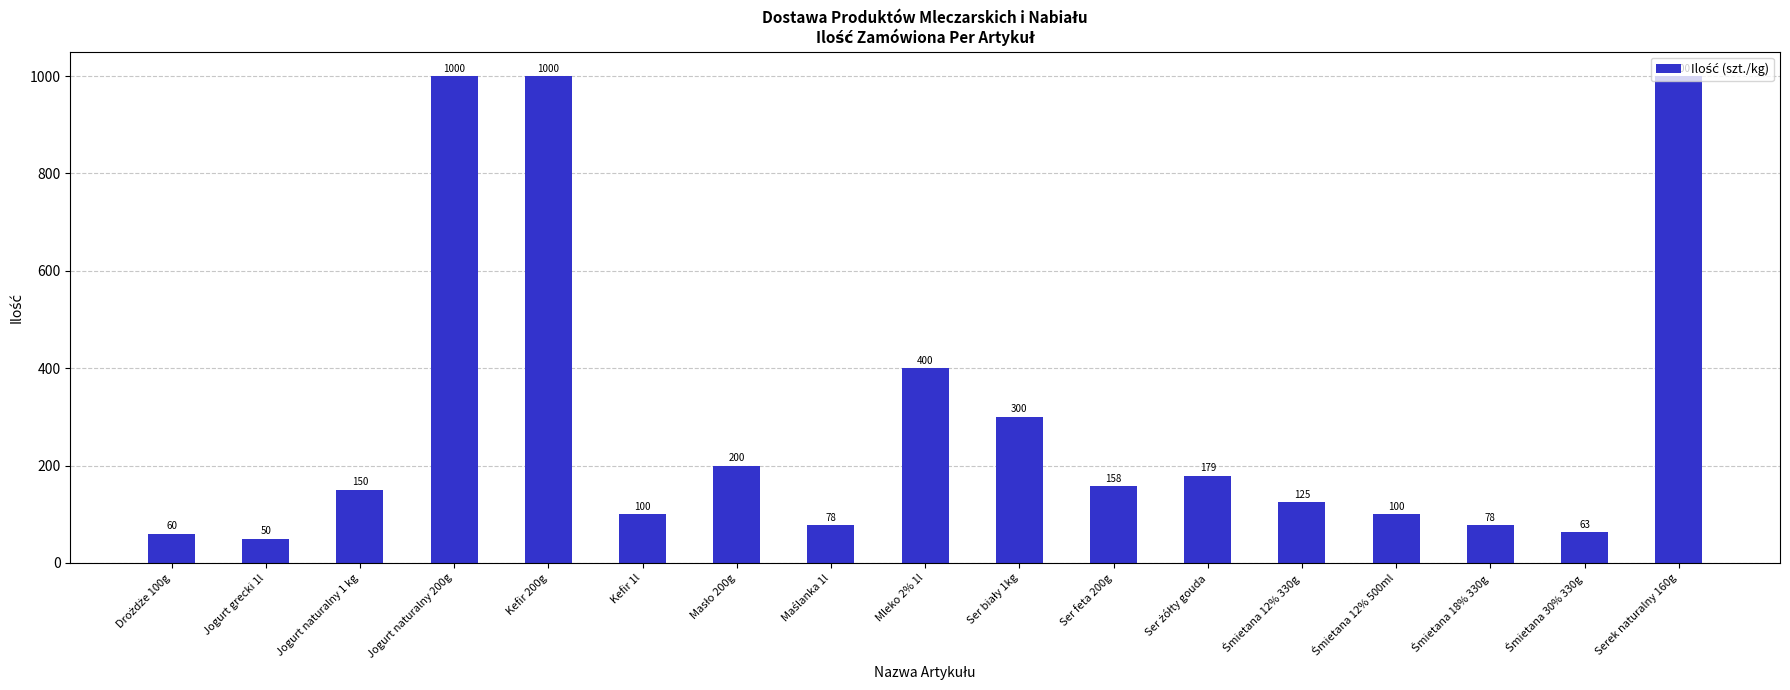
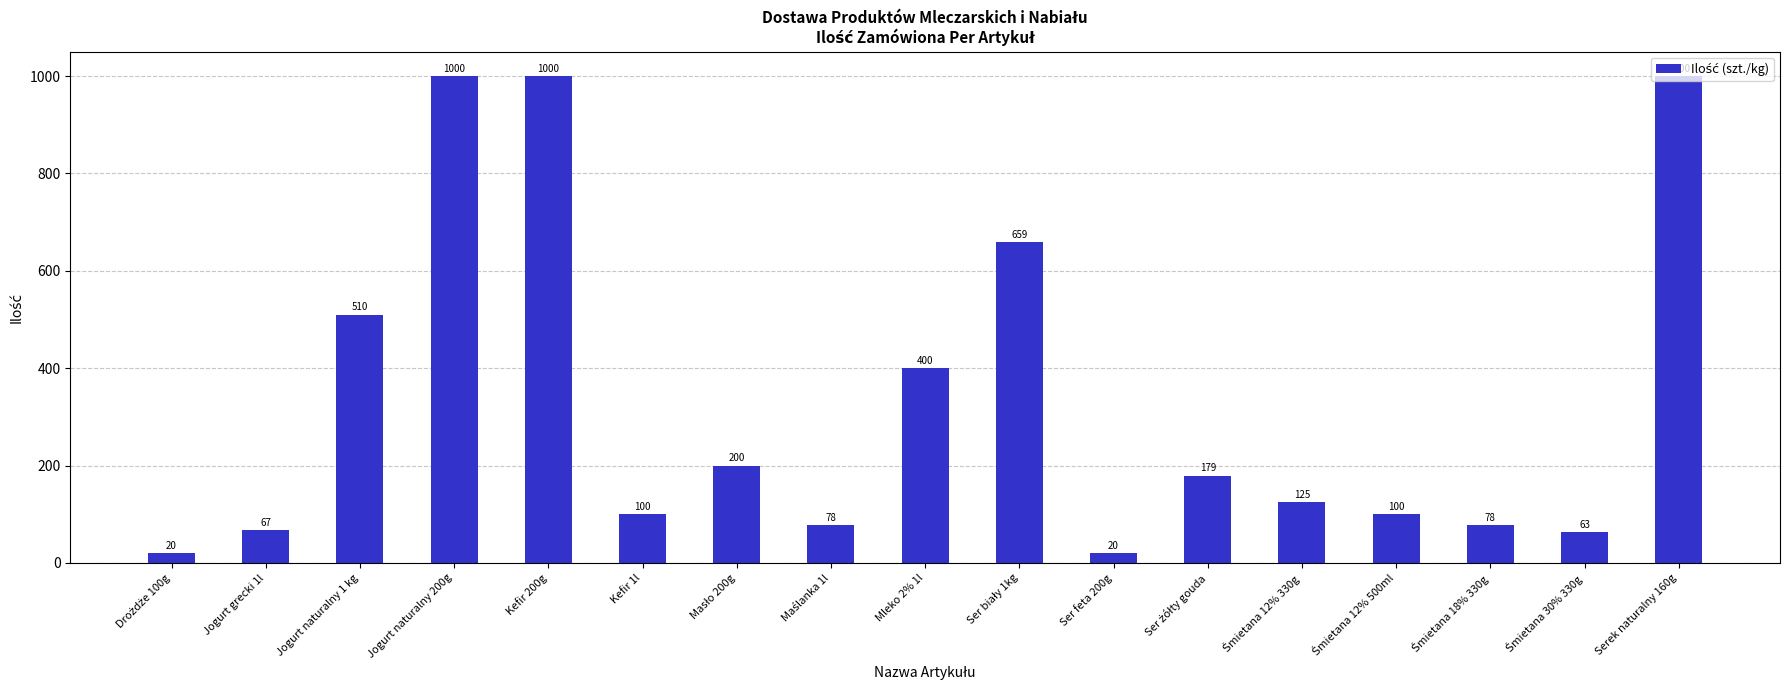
Drożdże 100g: 60 -> 20
Jogurt grecki 1l: 50 -> 67
Jogurt naturalny 1 kg: 150 -> 510
Ser biały 1kg: 300 -> 659
Ser feta 200g: 158 -> 20
